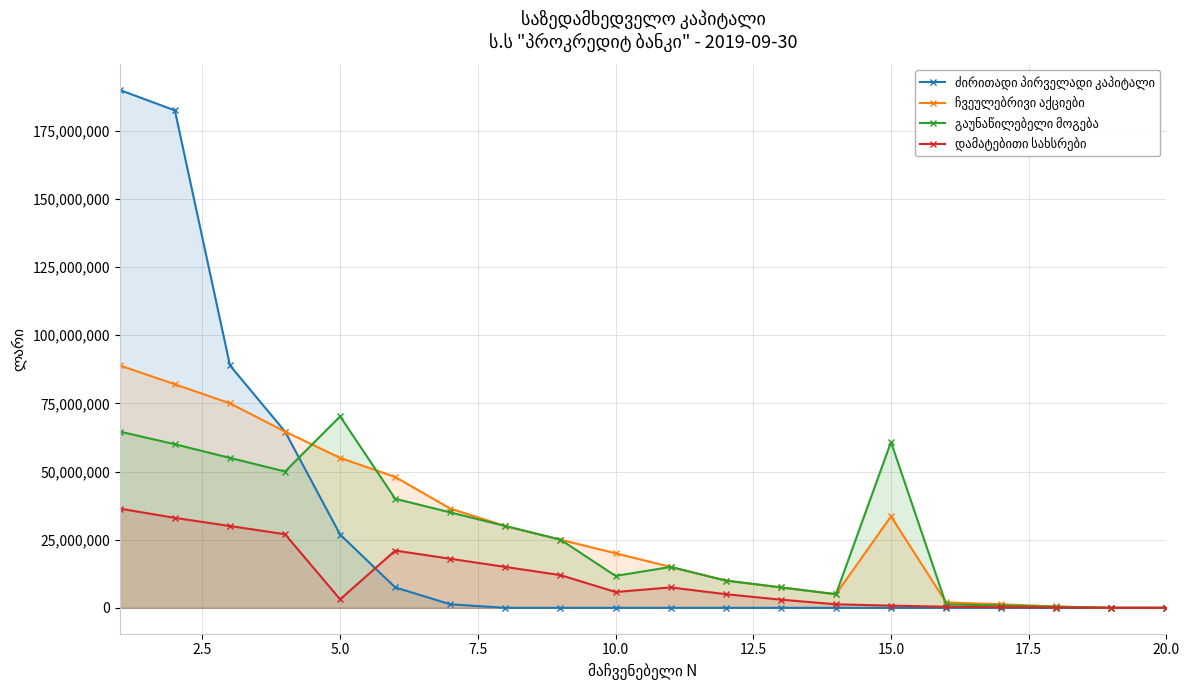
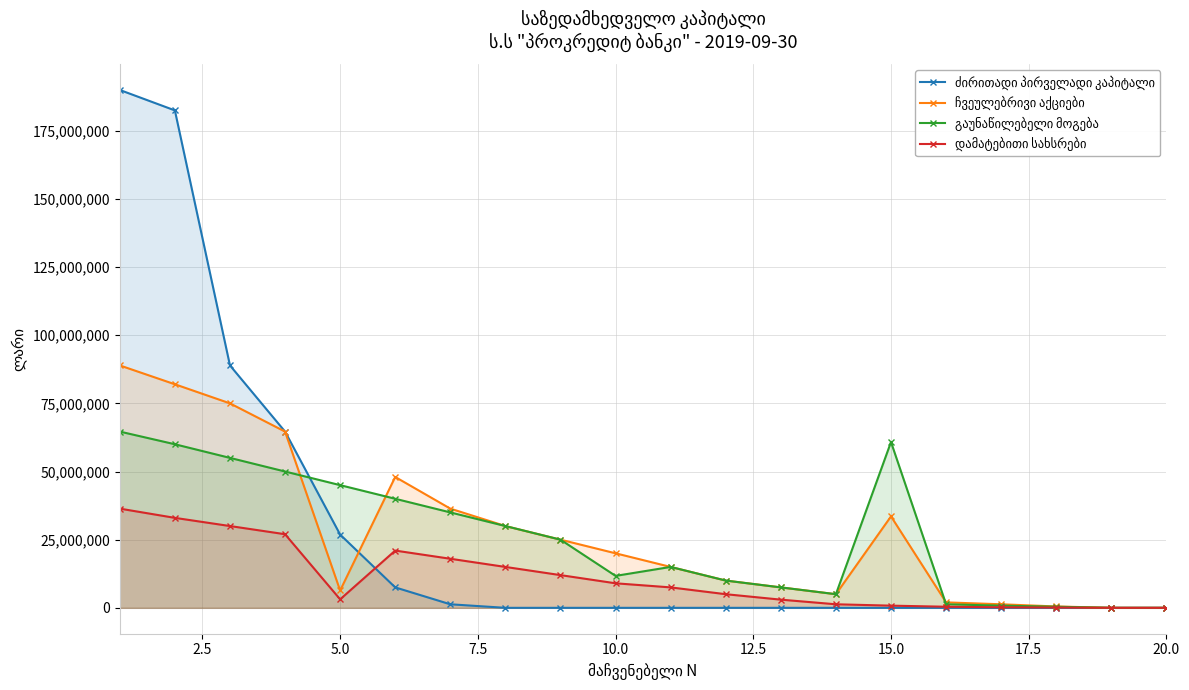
ჩვეულებრივი აქციები, 5.0: 55,000,000 -> 6,000,000
გაუნაწილებელი მოგება, 5.0: 70,000,000 -> 45,000,000
დამატებითი სახსრები, 10.0: 6,000,000 -> 9,000,000
